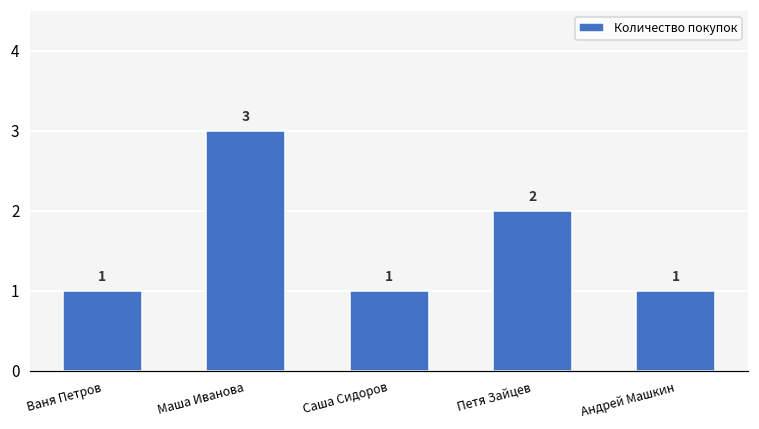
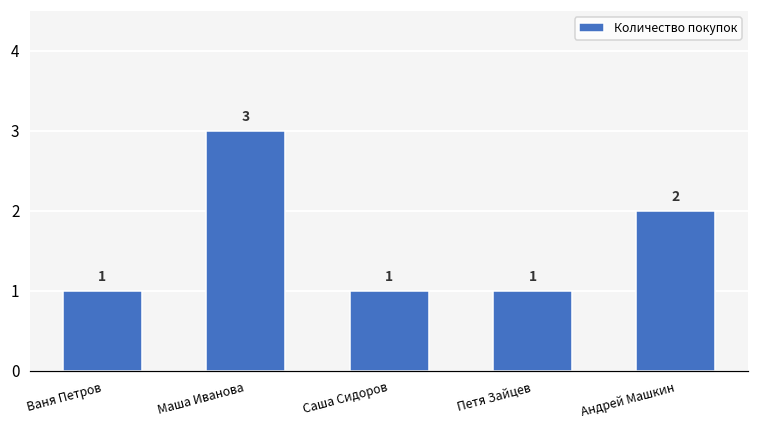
Петя Зайцев: 2 -> 1
Андрей Машкин: 1 -> 2
